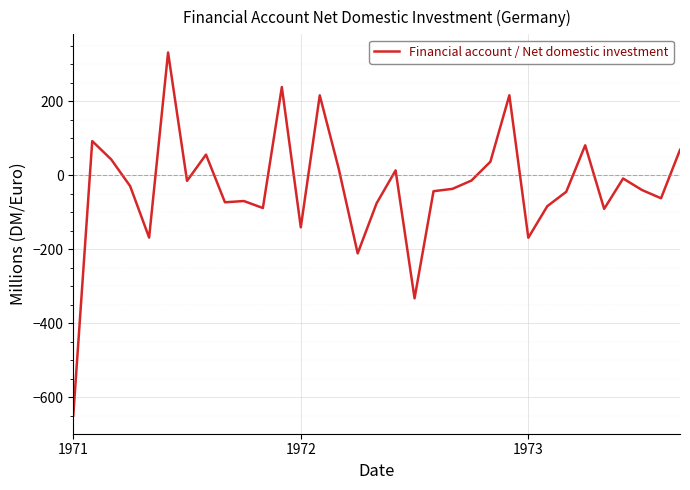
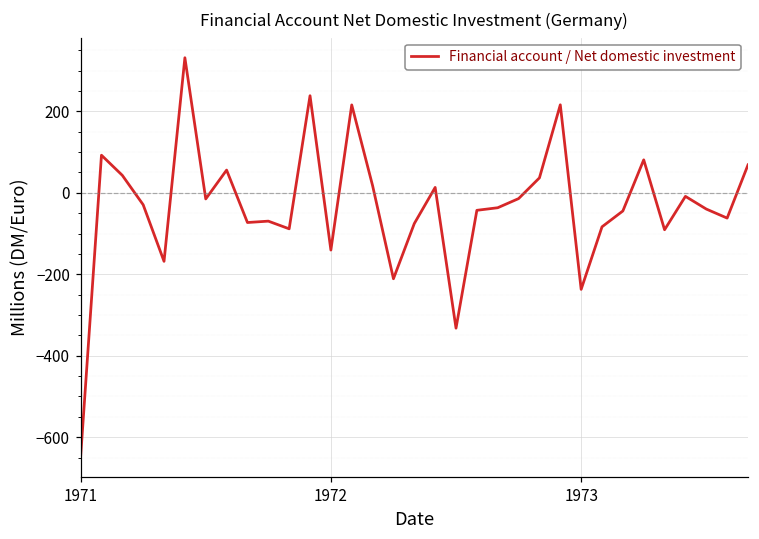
1973: -170 -> -240
